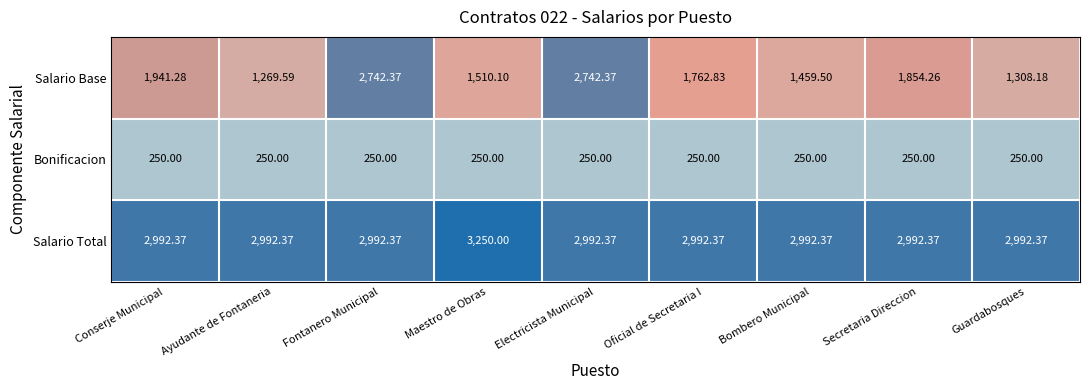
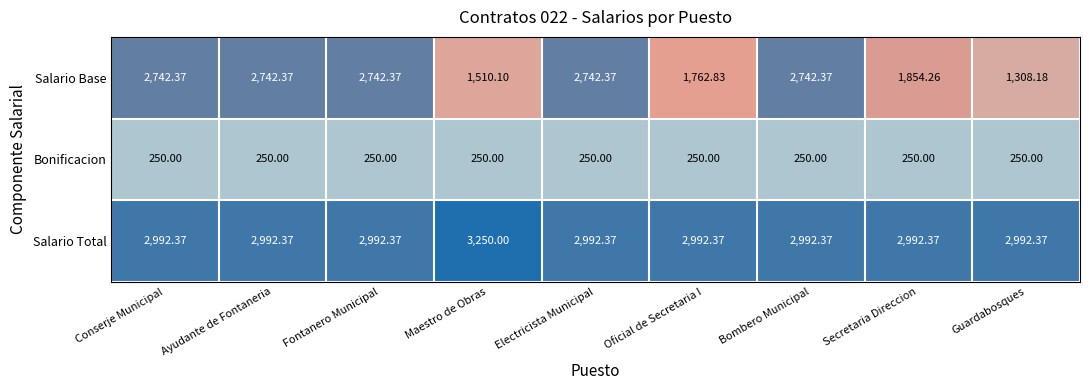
Salario Base, Conserje Municipal: 1,941.28 -> 2,742.37
Salario Base, Ayudante de Fontaneria: 1,269.59 -> 2,742.37
Salario Base, Bombero Municipal: 1,459.50 -> 2,742.37
